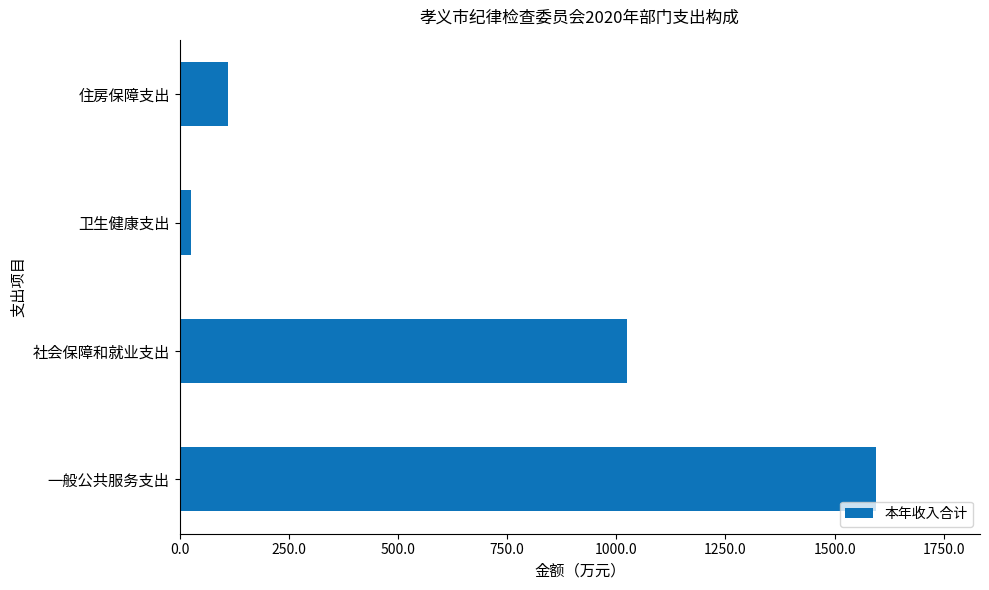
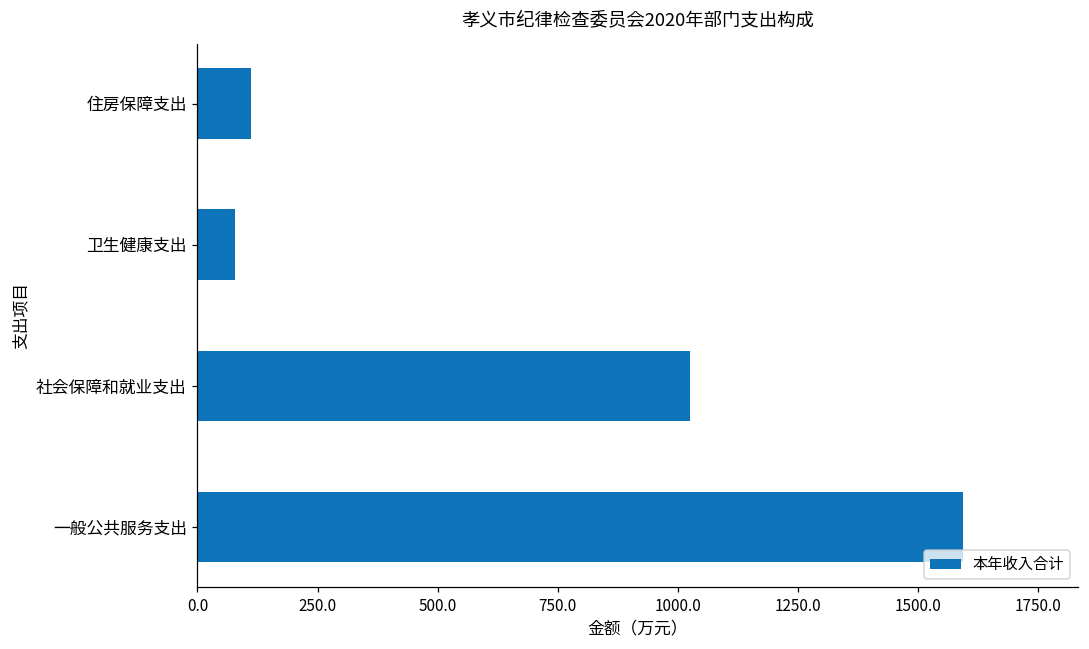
卫生健康支出: 30 -> 80
